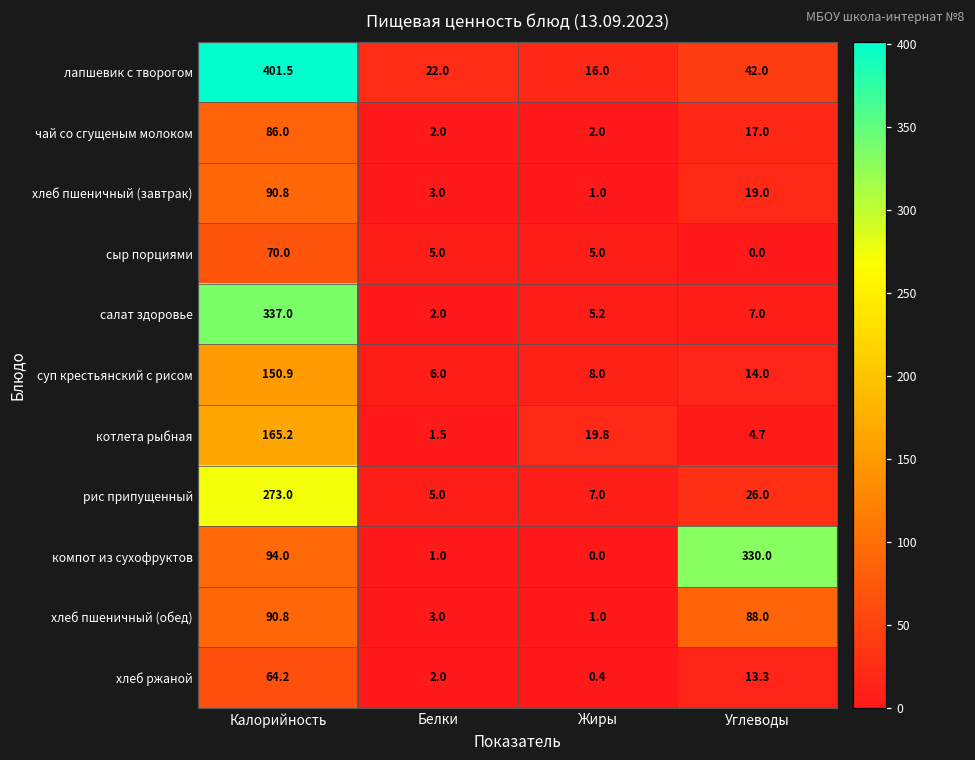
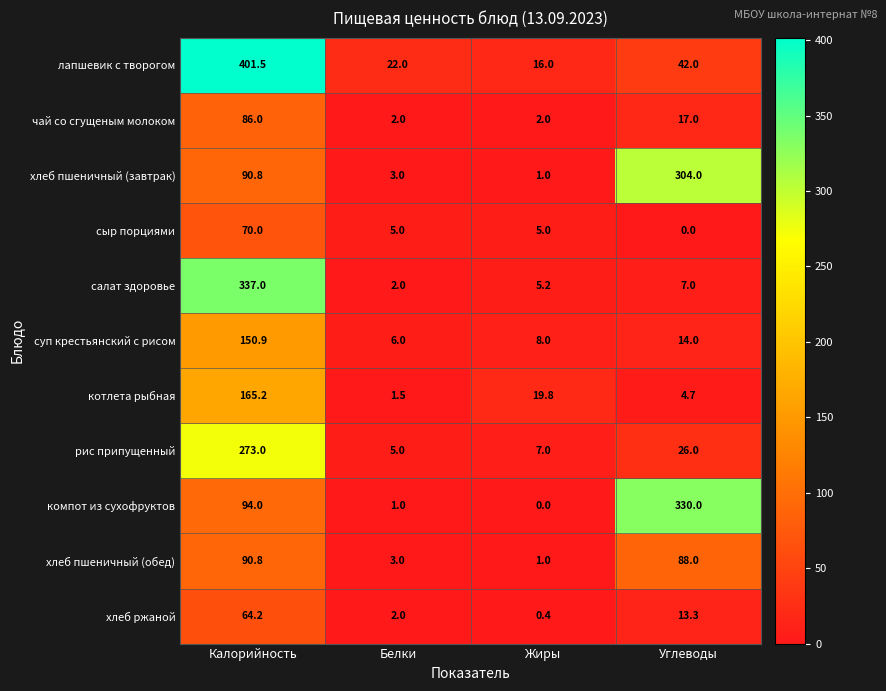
хлеб пшеничный (завтрак), Углеводы: 19.0 -> 304.0
